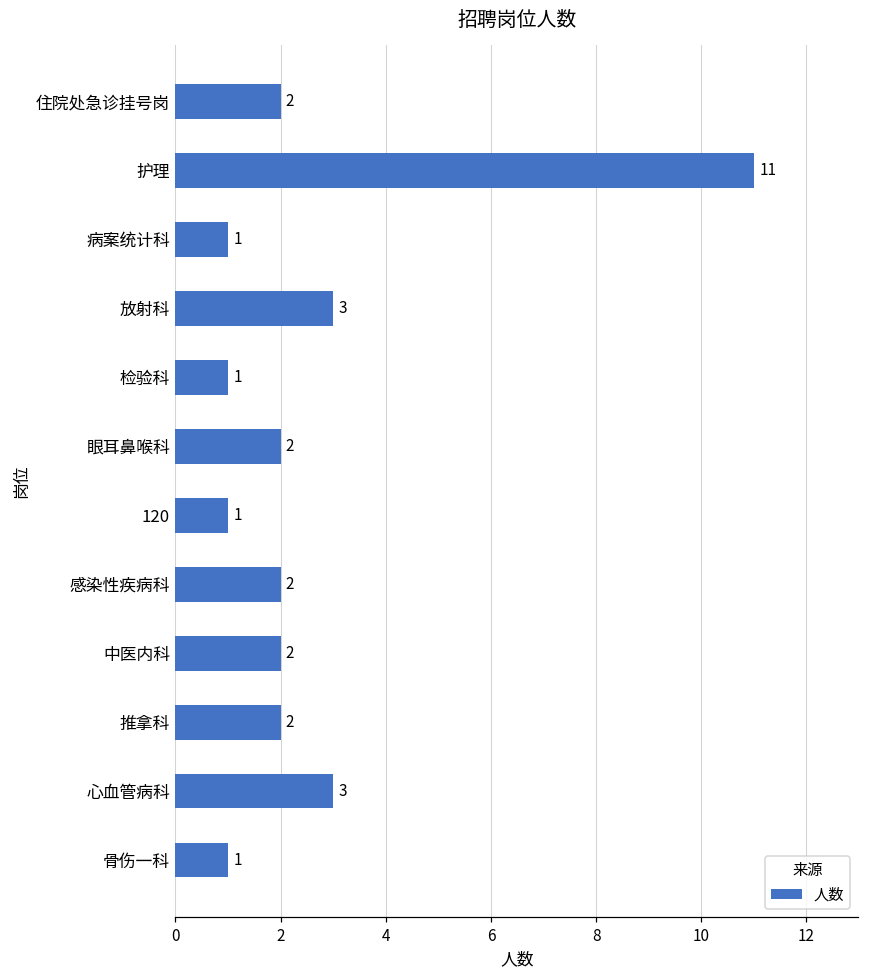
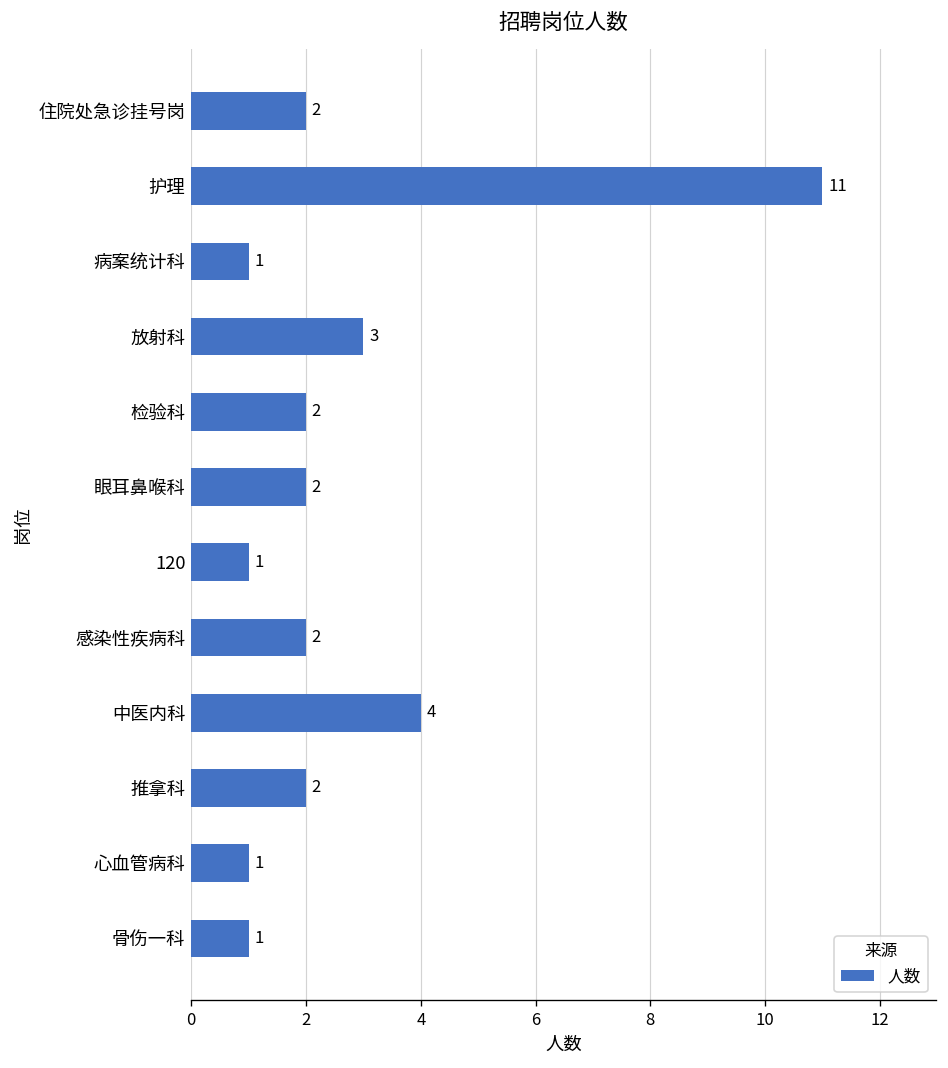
检验科: 1 -> 2
中医内科: 2 -> 4
心血管病科: 3 -> 1
